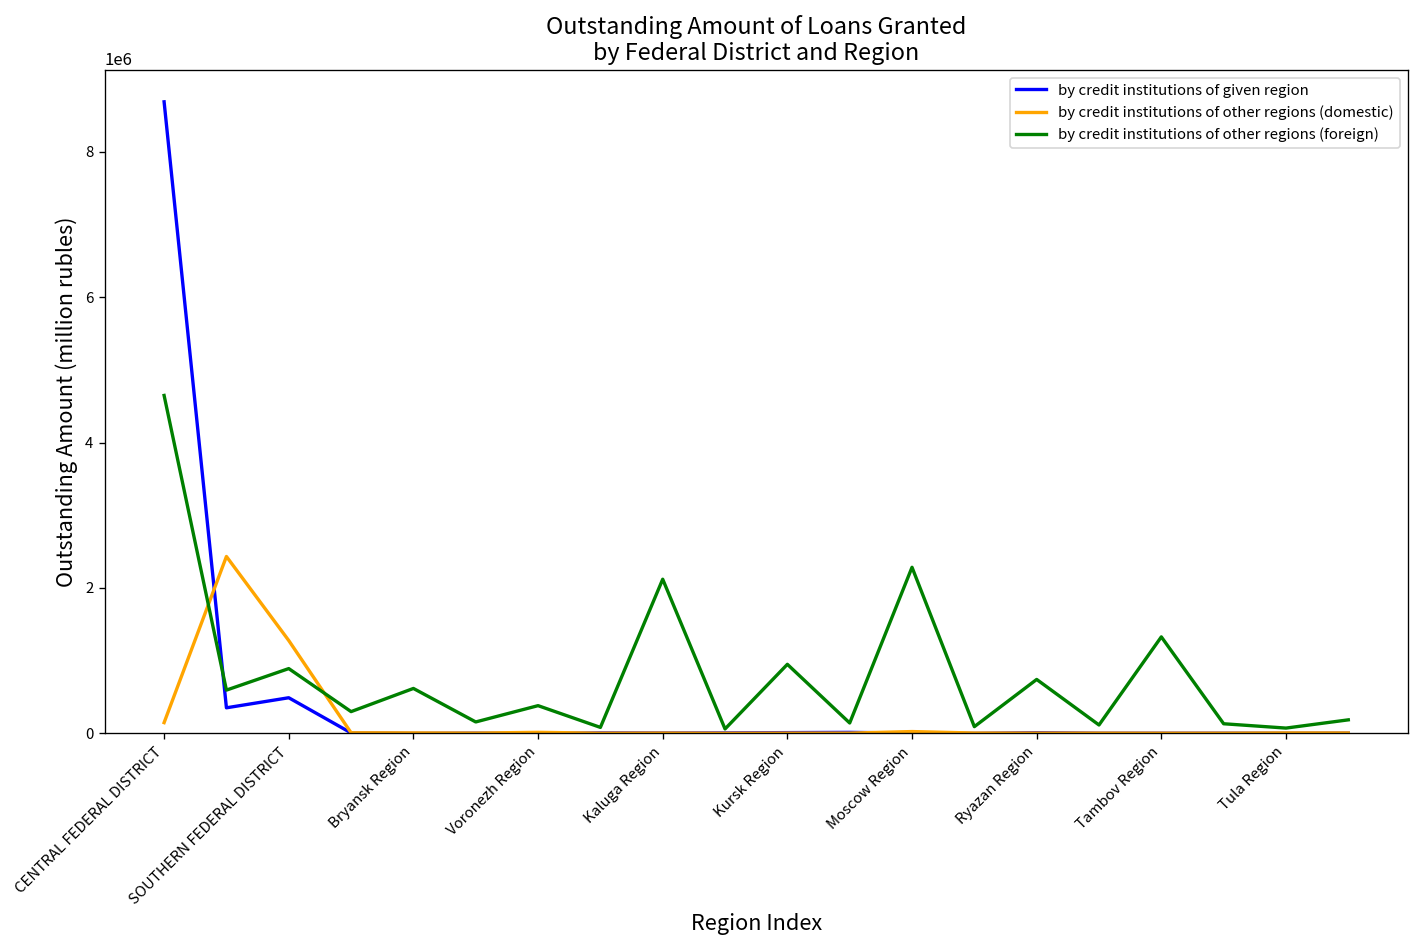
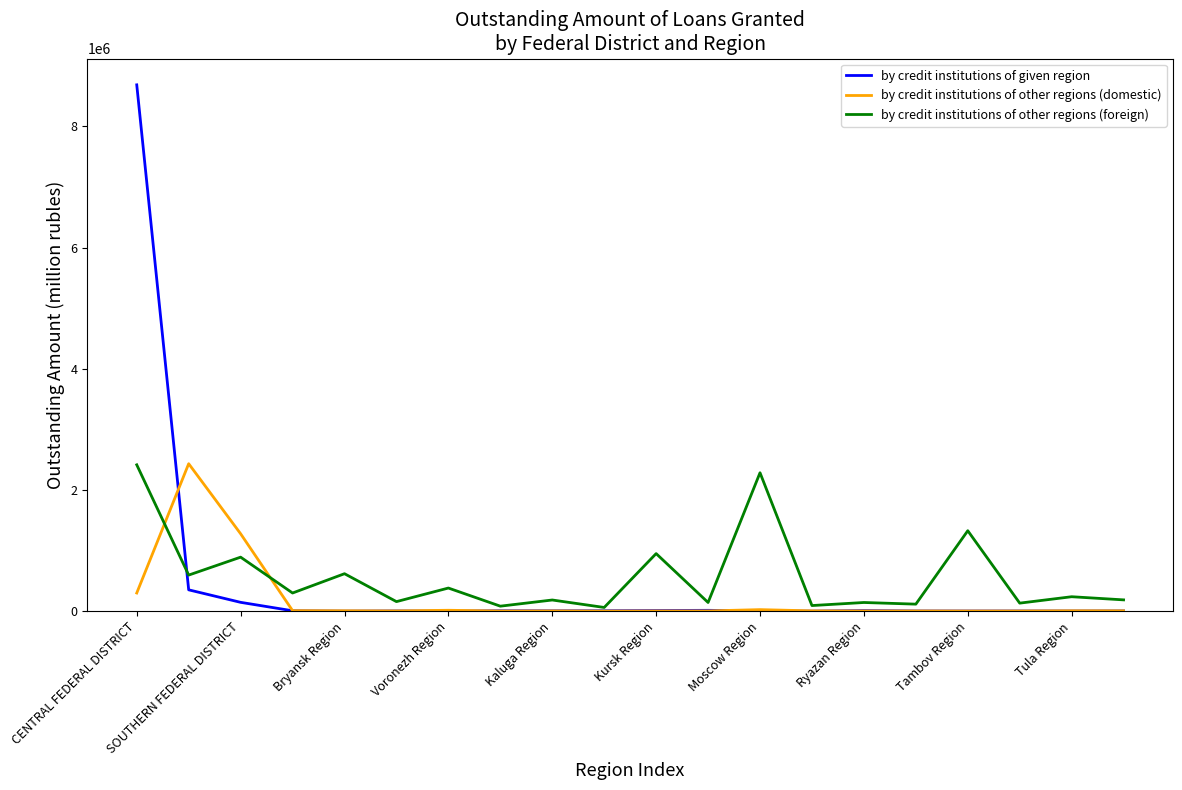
by credit institutions of other regions (domestic), CENTRAL FEDERAL DISTRICT: 100000 -> 300000
by credit institutions of other regions (foreign), CENTRAL FEDERAL DISTRICT: 4600000 -> 2400000
by credit institutions of given region, SOUTHERN FEDERAL DISTRICT: 500000 -> 100000
by credit institutions of other regions (foreign), Kaluga Region: 2100000 -> 200000
by credit institutions of other regions (foreign), Ryazan Region: 700000 -> 100000
by credit institutions of other regions (foreign), Tula Region: 100000 -> 200000
